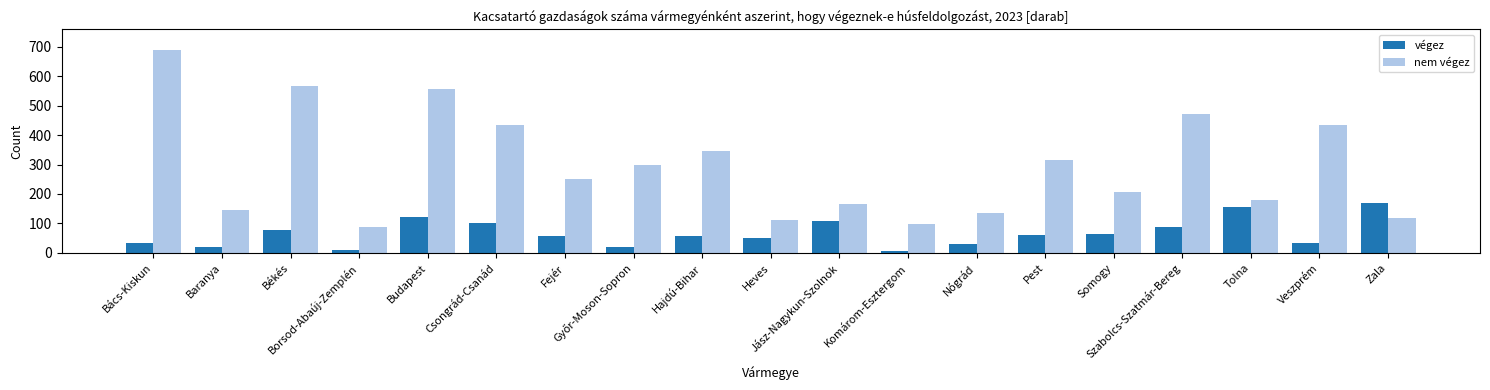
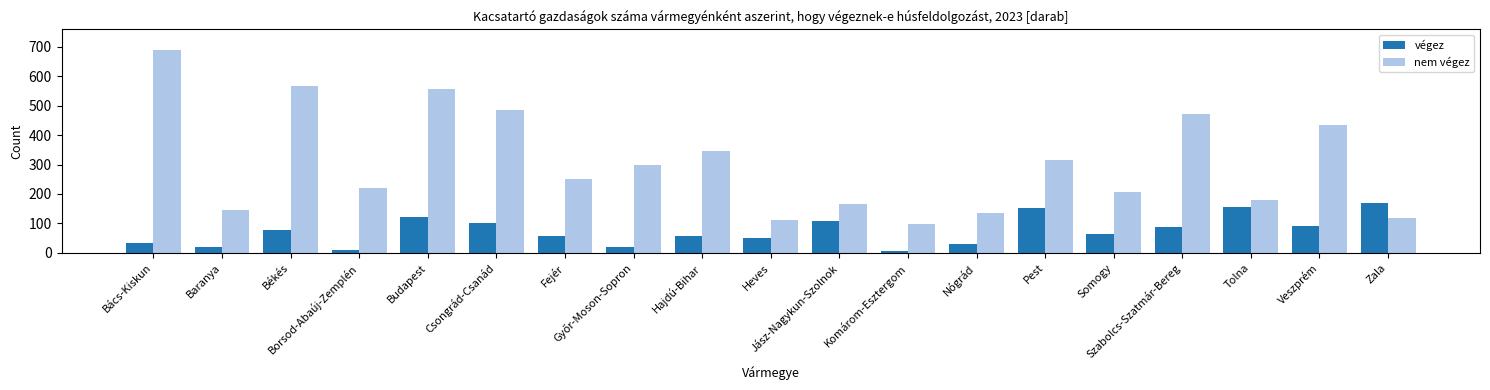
nem végez, Borsod-Abaúj-Zemplén: 90 -> 220
nem végez, Csongrád-Csanád: 440 -> 490
végez, Pest: 60 -> 150
végez, Veszprém: 30 -> 90
